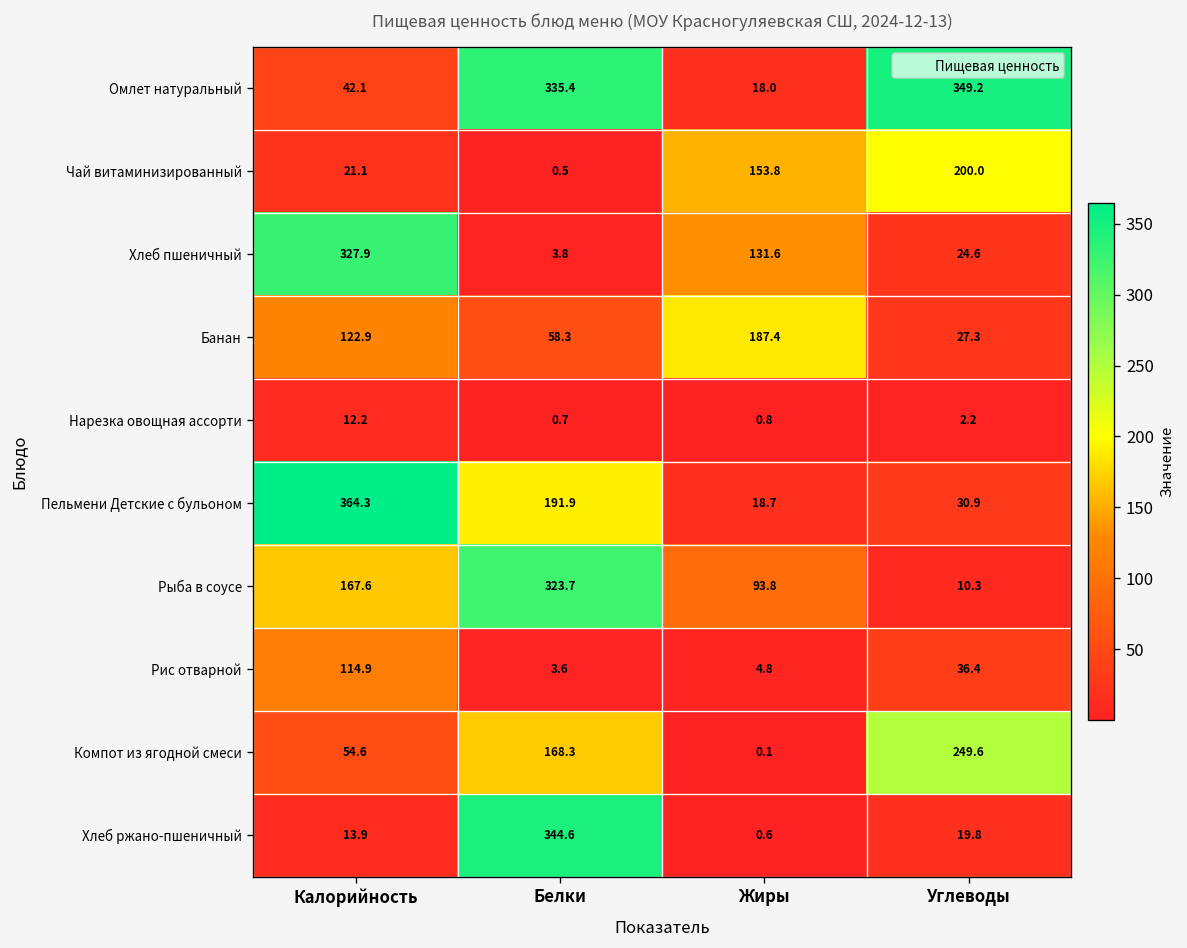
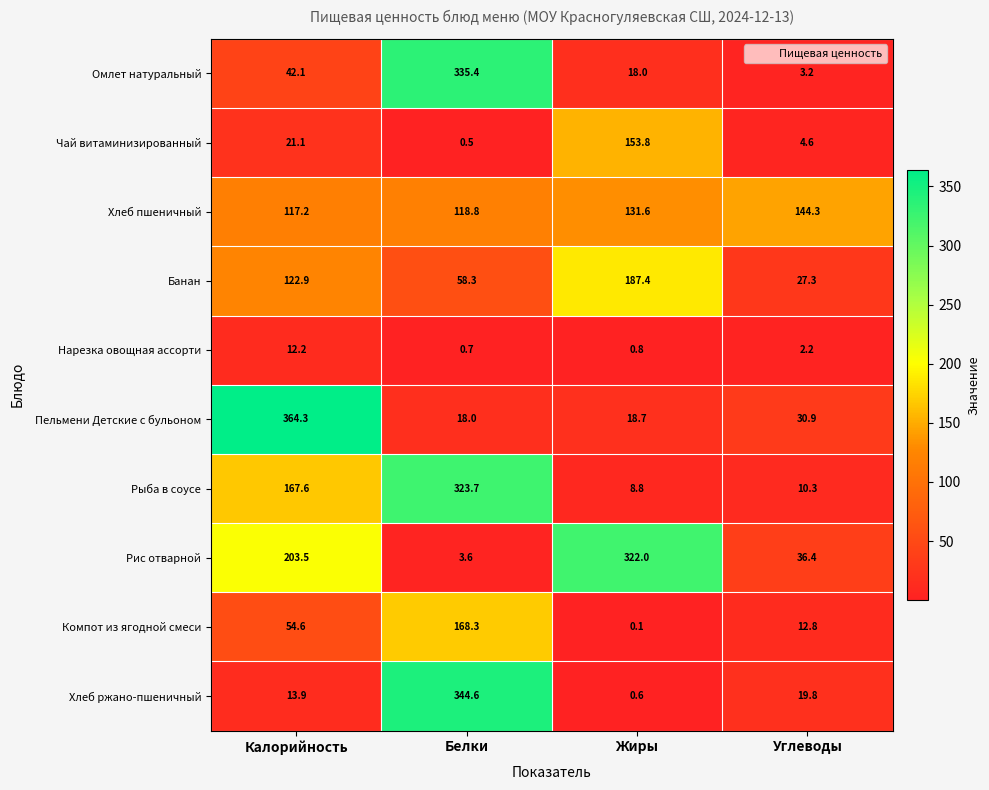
Омлет натуральный, Углеводы: 349.2 -> 3.2
Чай витаминизированный, Углеводы: 200.0 -> 4.6
Хлеб пшеничный, Калорийность: 327.9 -> 117.2
Хлеб пшеничный, Белки: 3.8 -> 118.8
Хлеб пшеничный, Углеводы: 24.6 -> 144.3
Пельмени Детские с бульоном, Белки: 191.9 -> 18.0
Рыба в соусе, Жиры: 93.8 -> 8.8
Рис отварной, Калорийность: 114.9 -> 203.5
Рис отварной, Жиры: 4.8 -> 322.0
Компот из ягодной смеси, Углеводы: 249.6 -> 12.8
